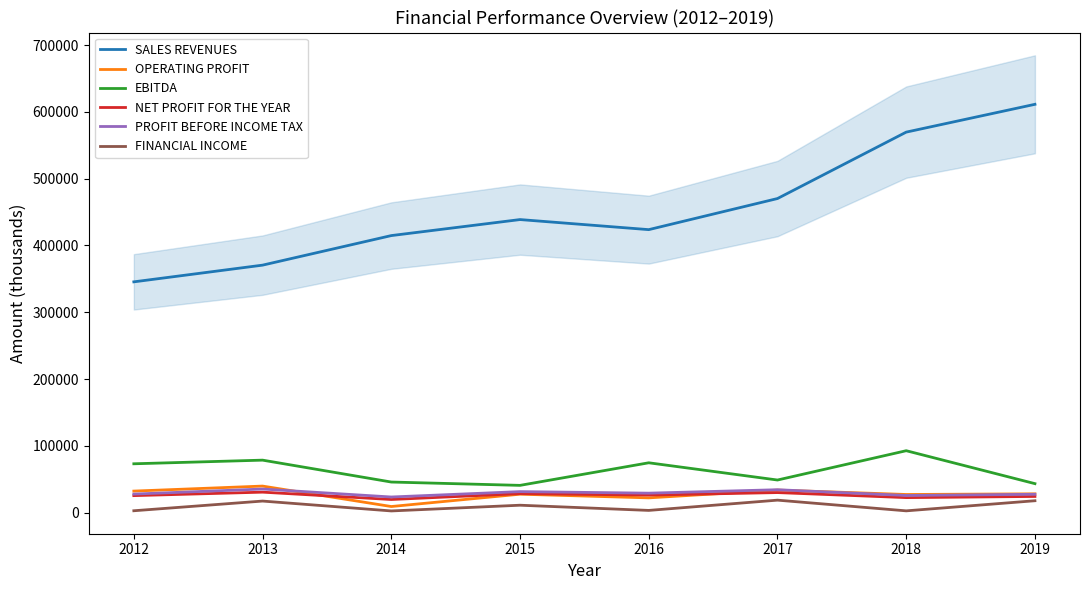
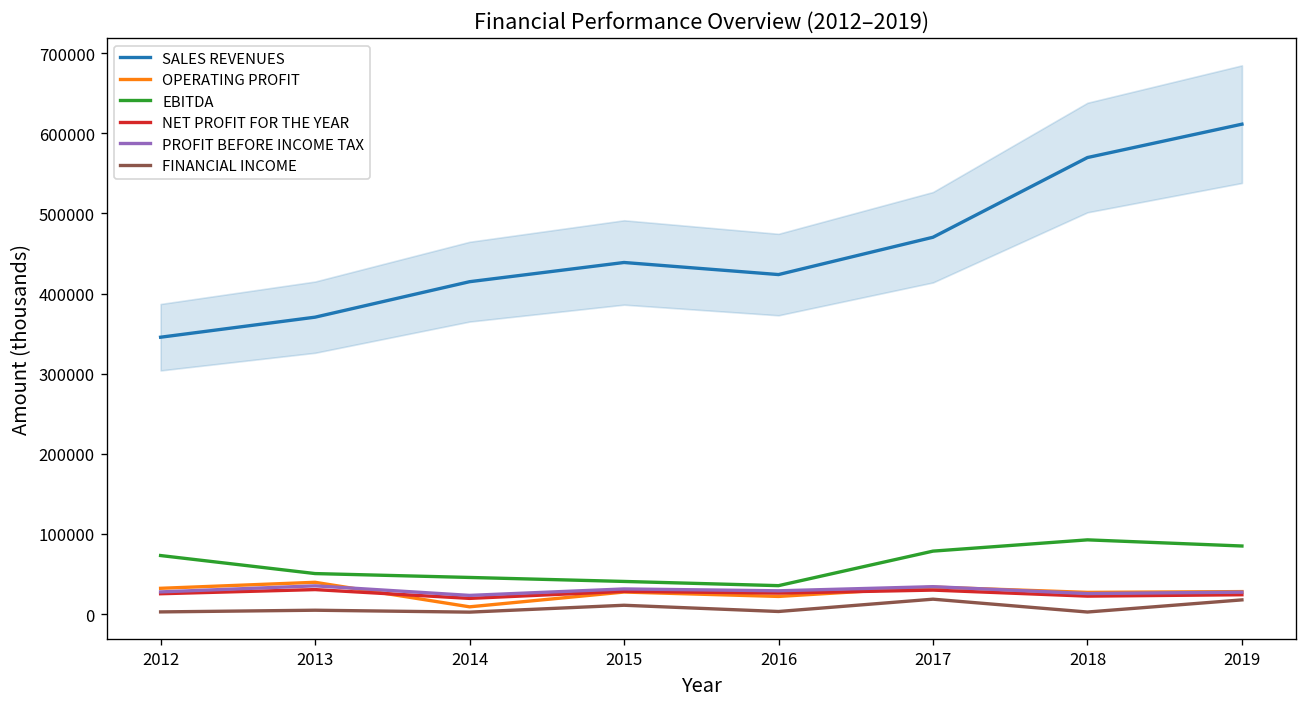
EBITDA, 2013: 80000 -> 50000
FINANCIAL INCOME, 2013: 20000 -> 0
EBITDA, 2016: 70000 -> 40000
EBITDA, 2017: 50000 -> 80000
EBITDA, 2019: 40000 -> 90000
